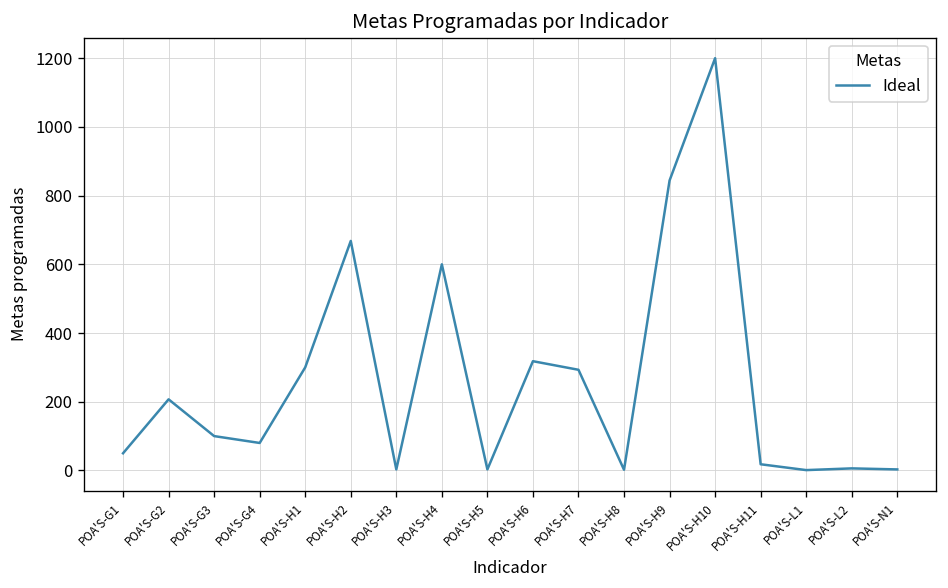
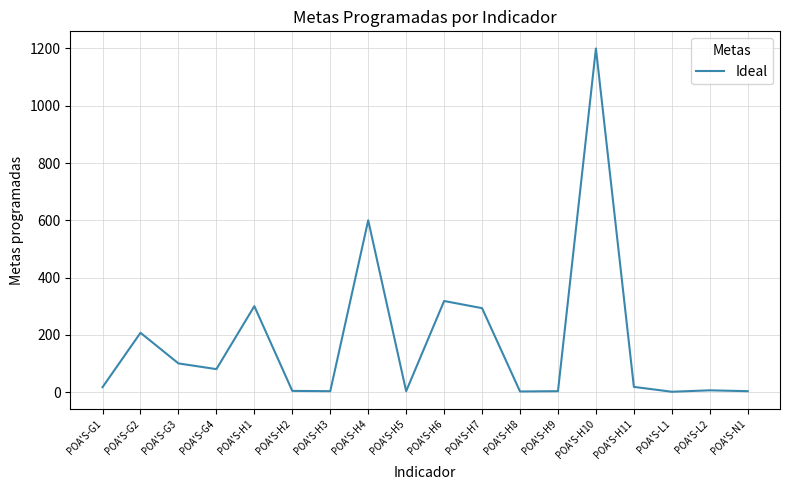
POA'S-G1: 50 -> 20
POA'S-H2: 670 -> 0
POA'S-H9: 840 -> 0
